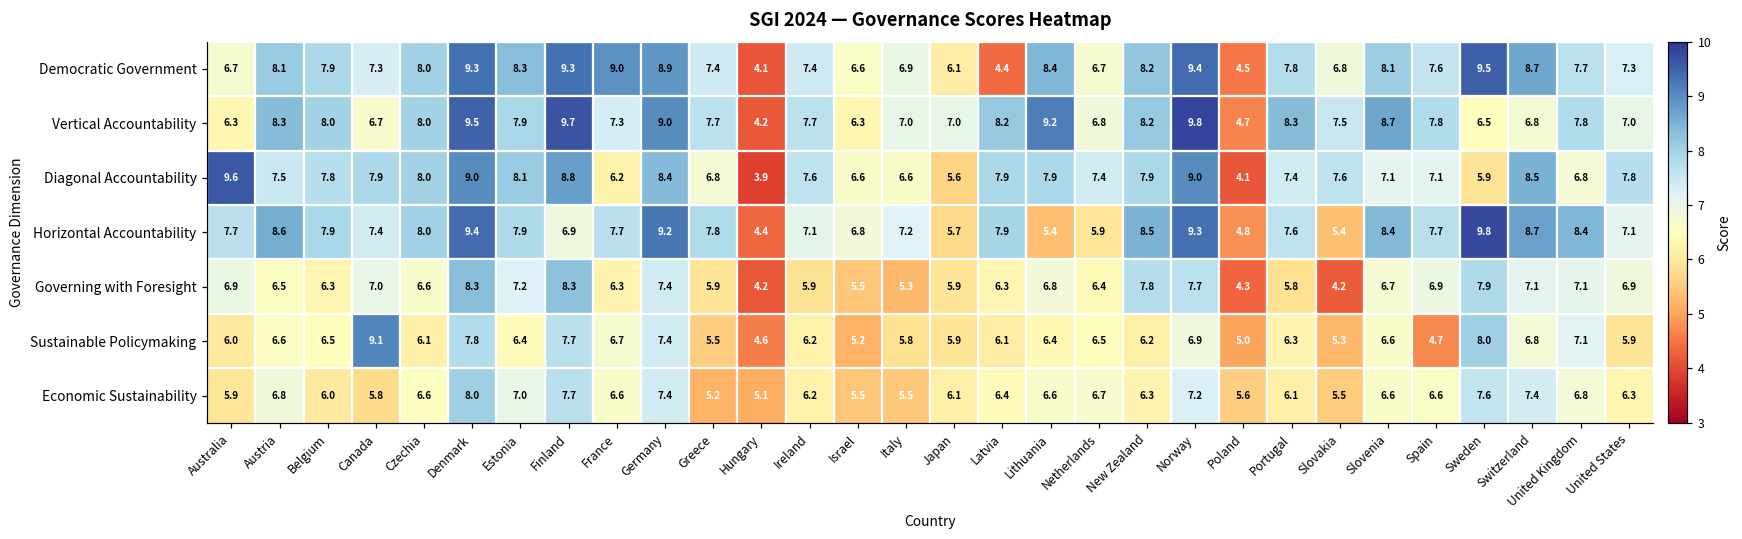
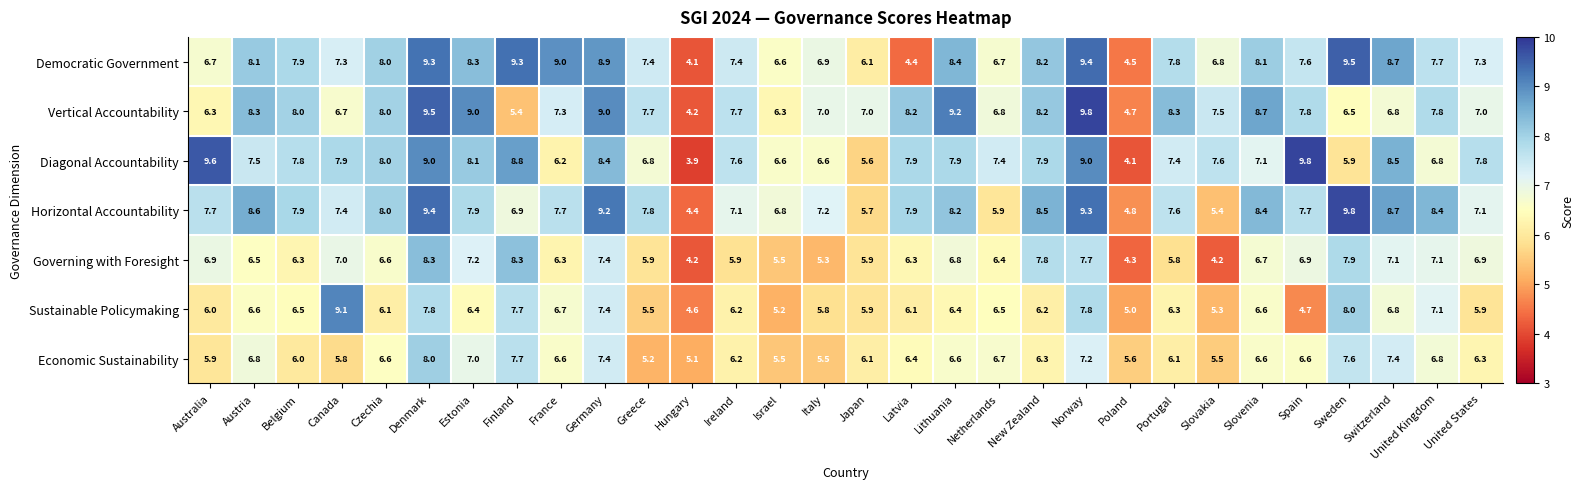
Vertical Accountability, Estonia: 7.9 -> 9.0
Vertical Accountability, Finland: 9.7 -> 5.4
Diagonal Accountability, Spain: 7.1 -> 9.8
Horizontal Accountability, Lithuania: 5.4 -> 8.2
Sustainable Policymaking, Norway: 6.9 -> 7.8
